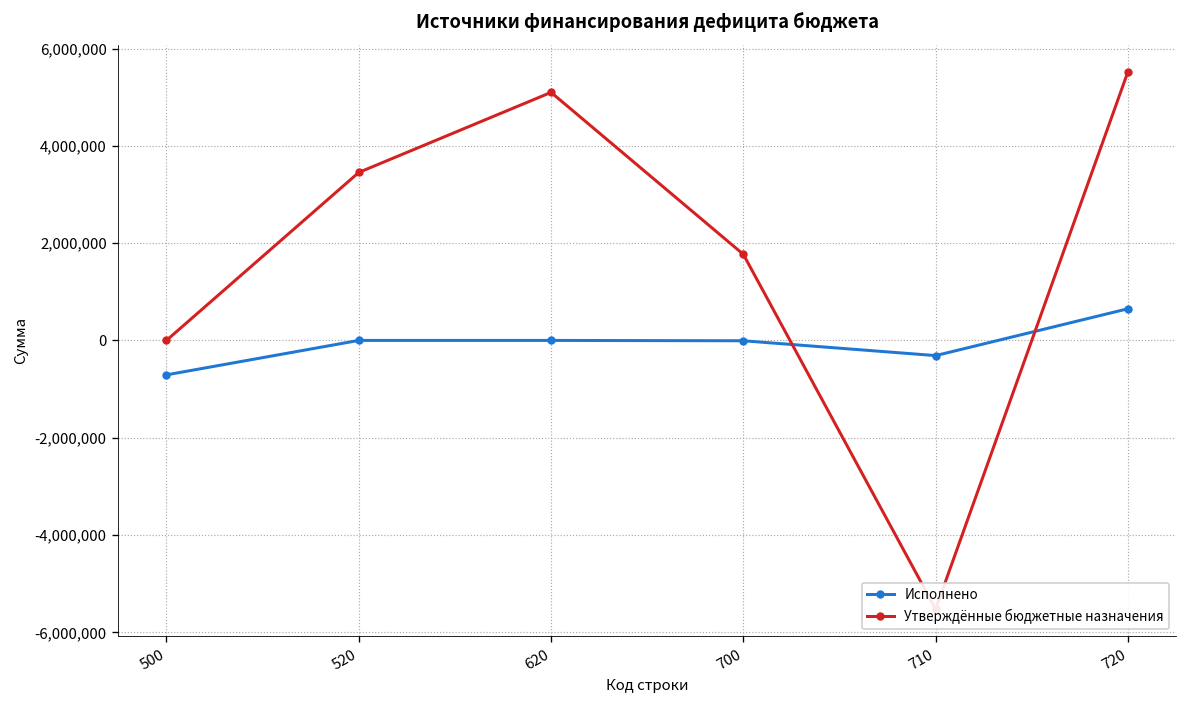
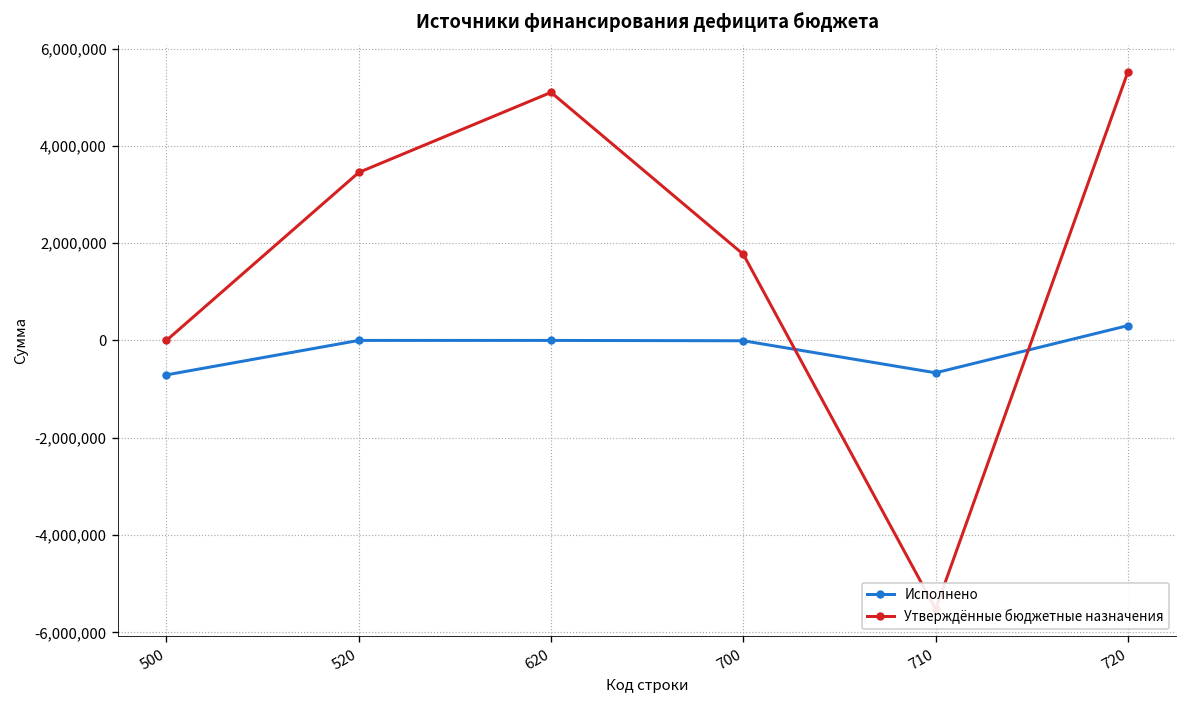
Исполнено, 710: -300,000 -> -700,000
Исполнено, 720: 700,000 -> 300,000
